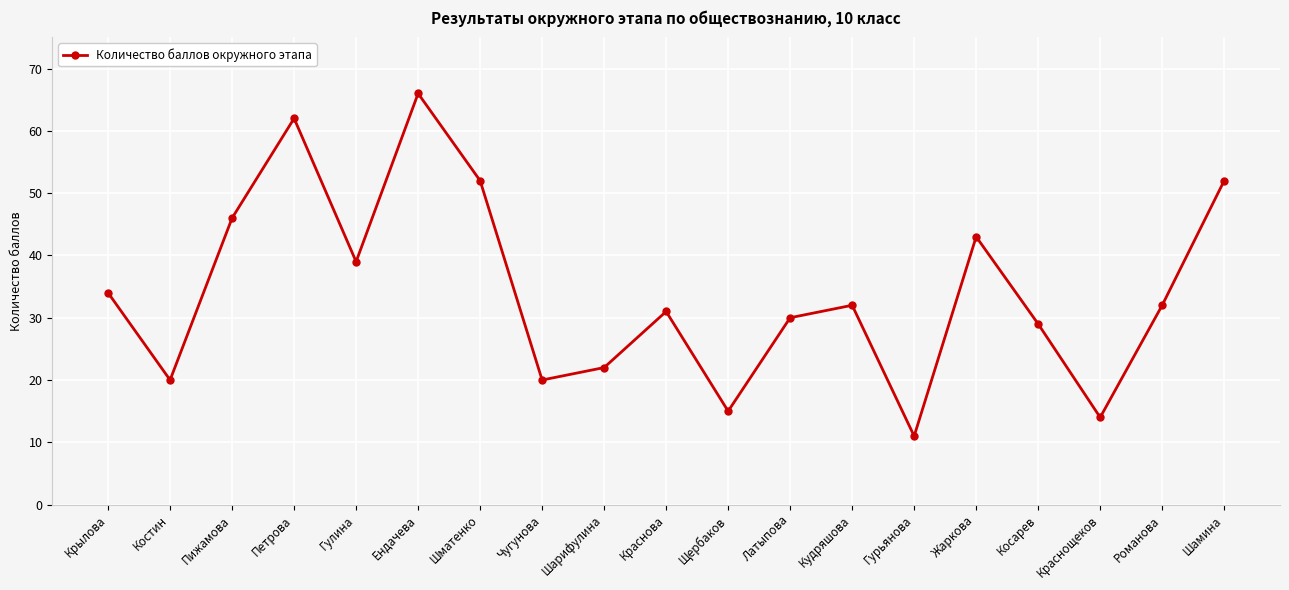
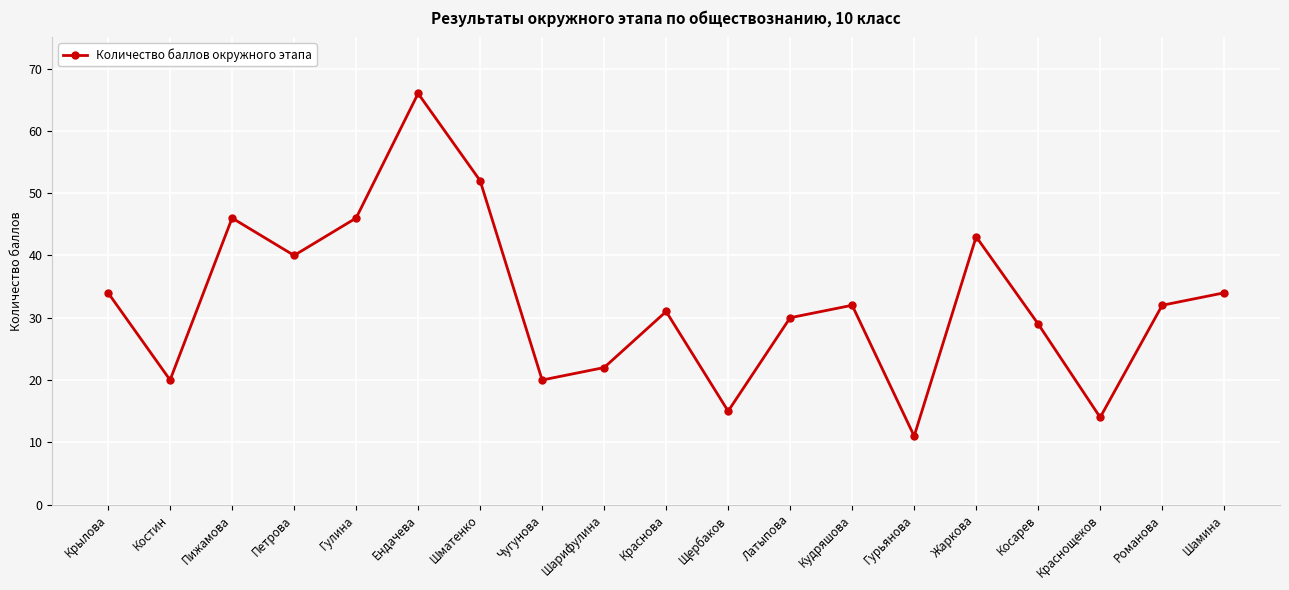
Петрова: 62 -> 40
Гулина: 39 -> 46
Шамина: 52 -> 34
